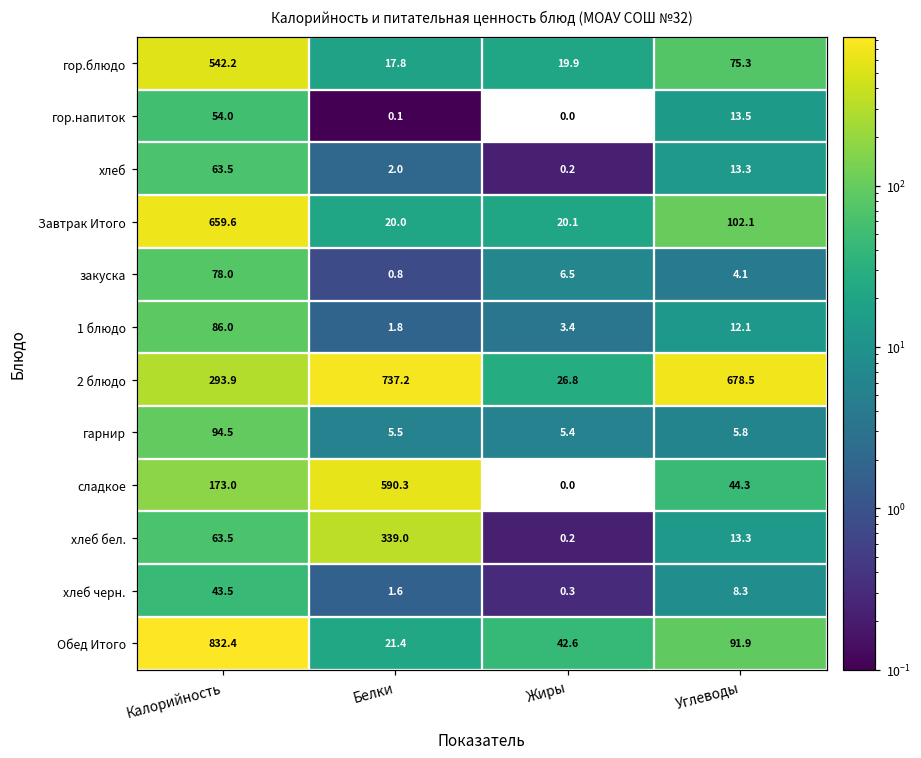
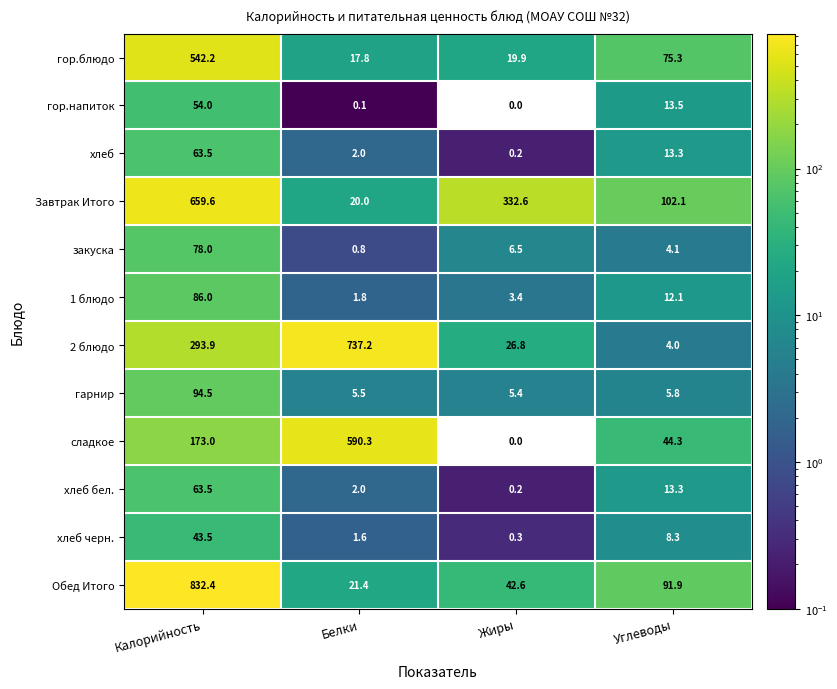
Завтрак Итого, Жиры: 20.1 -> 332.6
2 блюдо, Углеводы: 678.5 -> 4.0
хлеб бел., Белки: 339.0 -> 2.0
